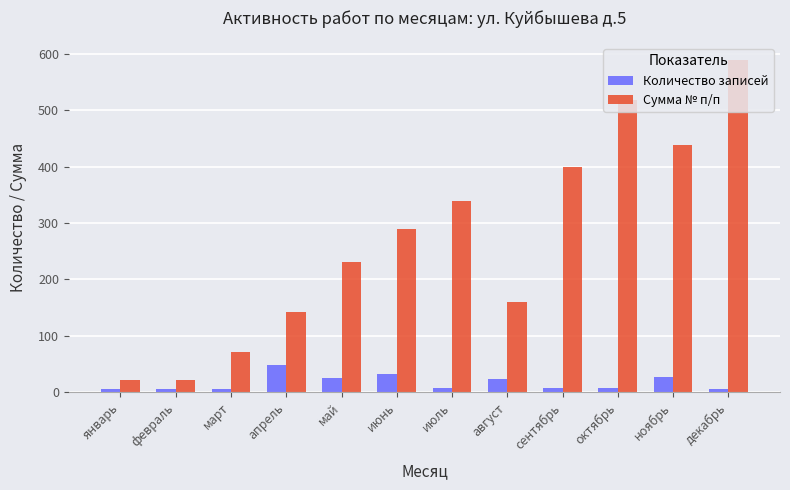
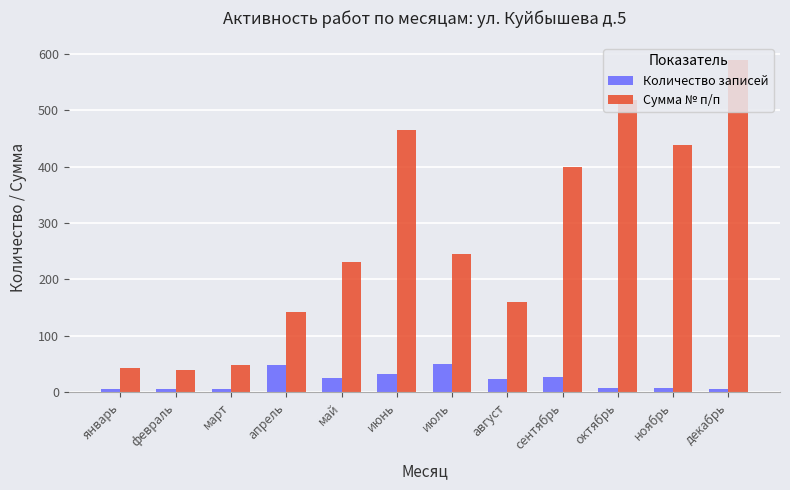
Сумма № п/п, январь: 20 -> 40
Сумма № п/п, февраль: 20 -> 40
Сумма № п/п, март: 70 -> 50
Сумма № п/п, июнь: 290 -> 470
Количество записей, июль: 10 -> 50
Сумма № п/п, июль: 340 -> 250
Количество записей, сентябрь: 10 -> 30
Количество записей, ноябрь: 30 -> 10
